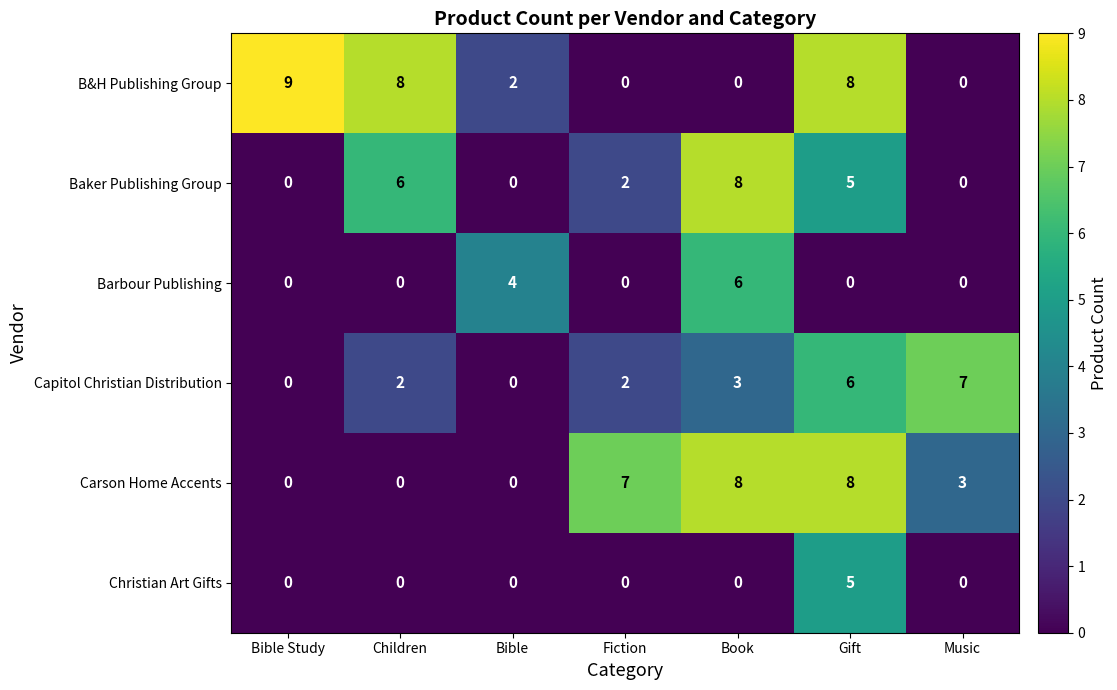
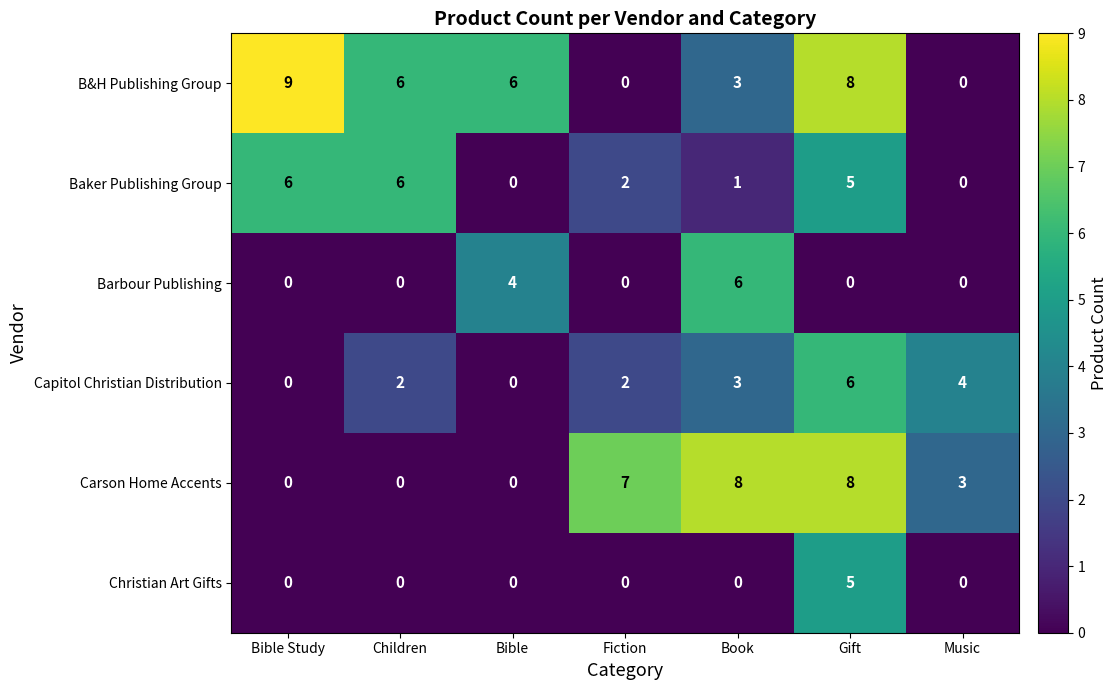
B&H Publishing Group, Children: 8 -> 6
B&H Publishing Group, Bible: 2 -> 6
B&H Publishing Group, Book: 0 -> 3
Baker Publishing Group, Bible Study: 0 -> 6
Baker Publishing Group, Book: 8 -> 1
Capitol Christian Distribution, Music: 7 -> 4
